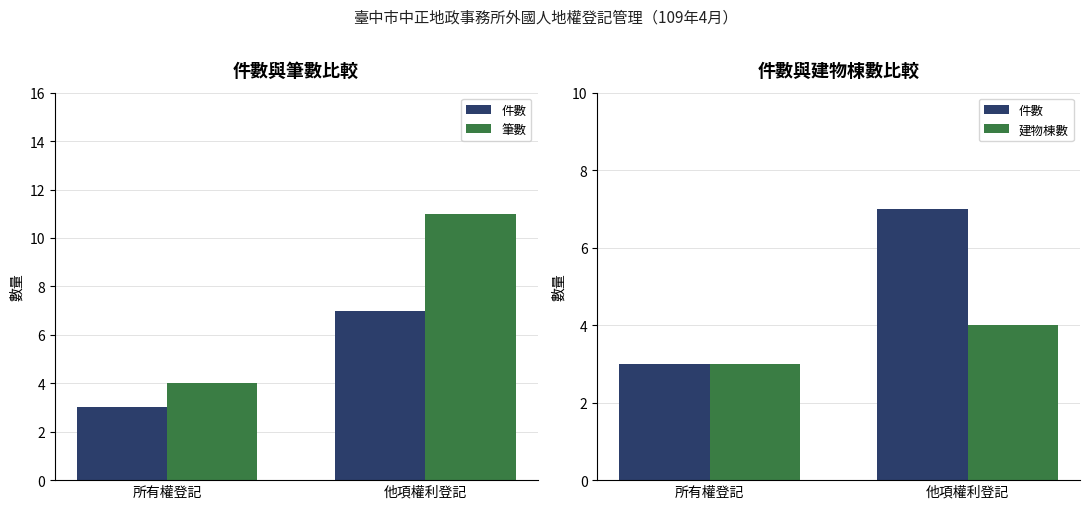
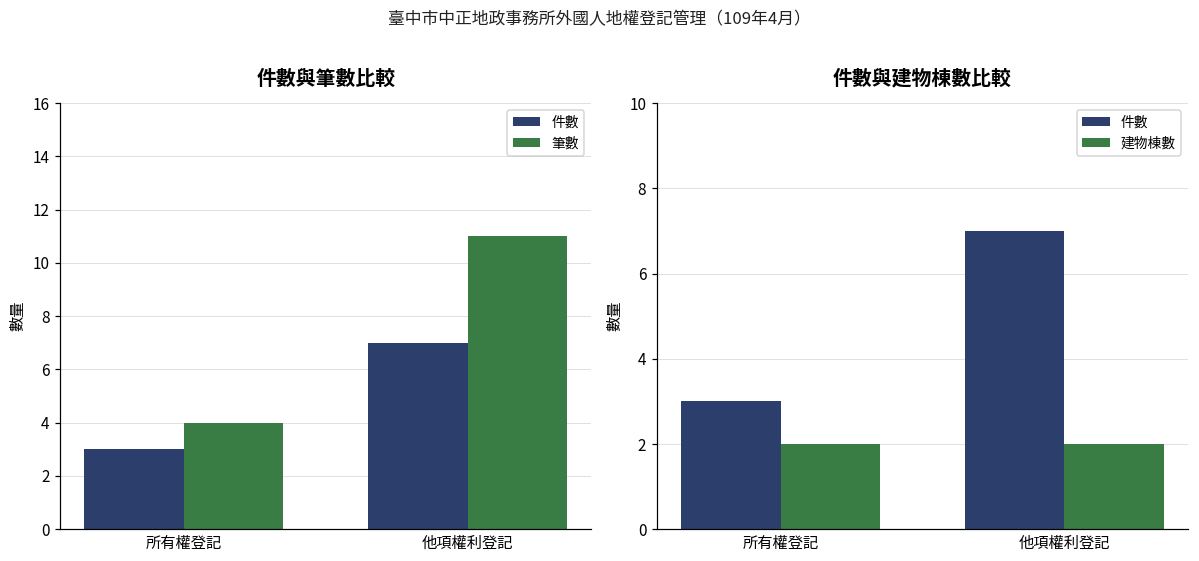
件數與建物棟數比較, 建物棟數, 所有權登記: 3 -> 2
件數與建物棟數比較, 建物棟數, 他項權利登記: 4 -> 2
